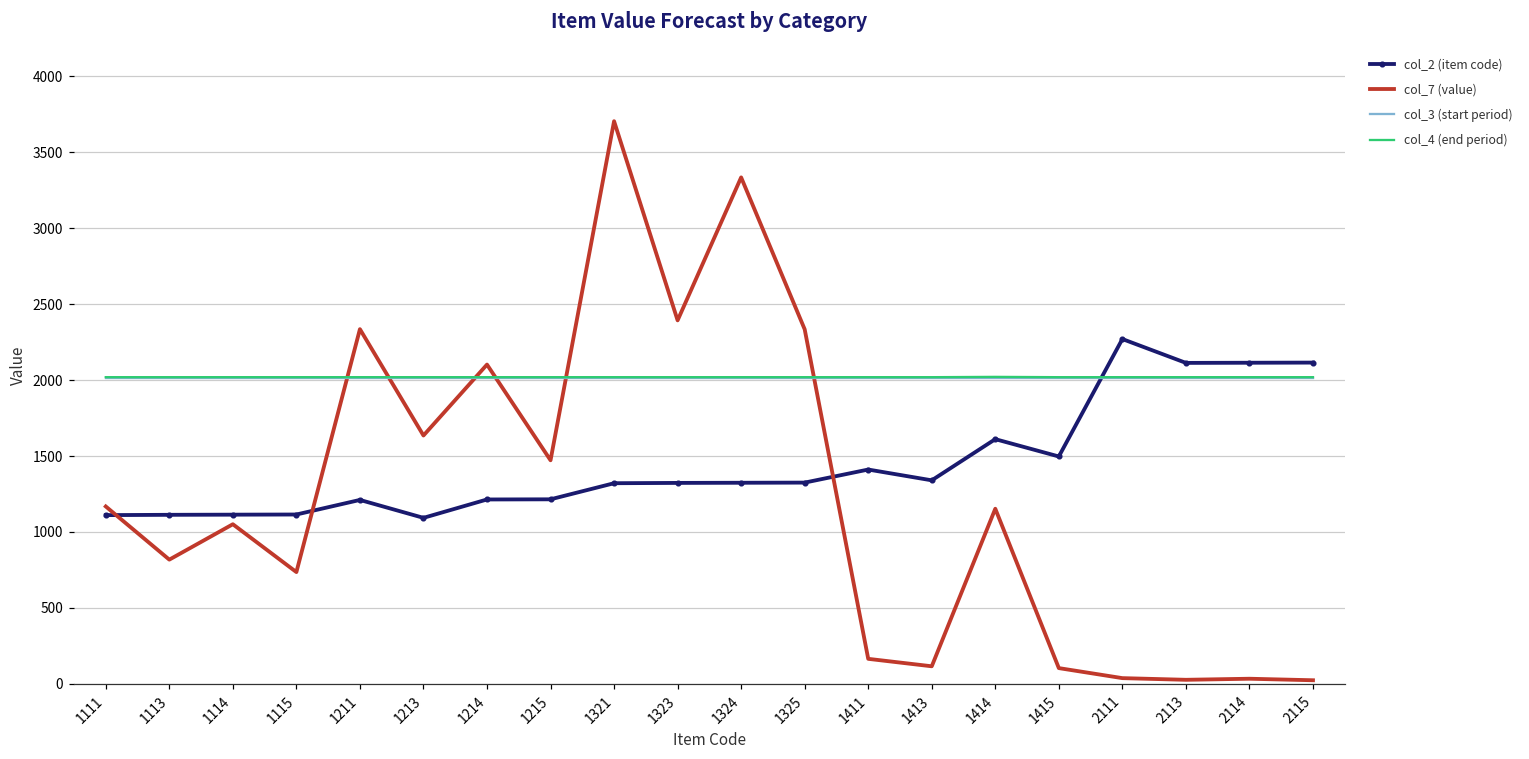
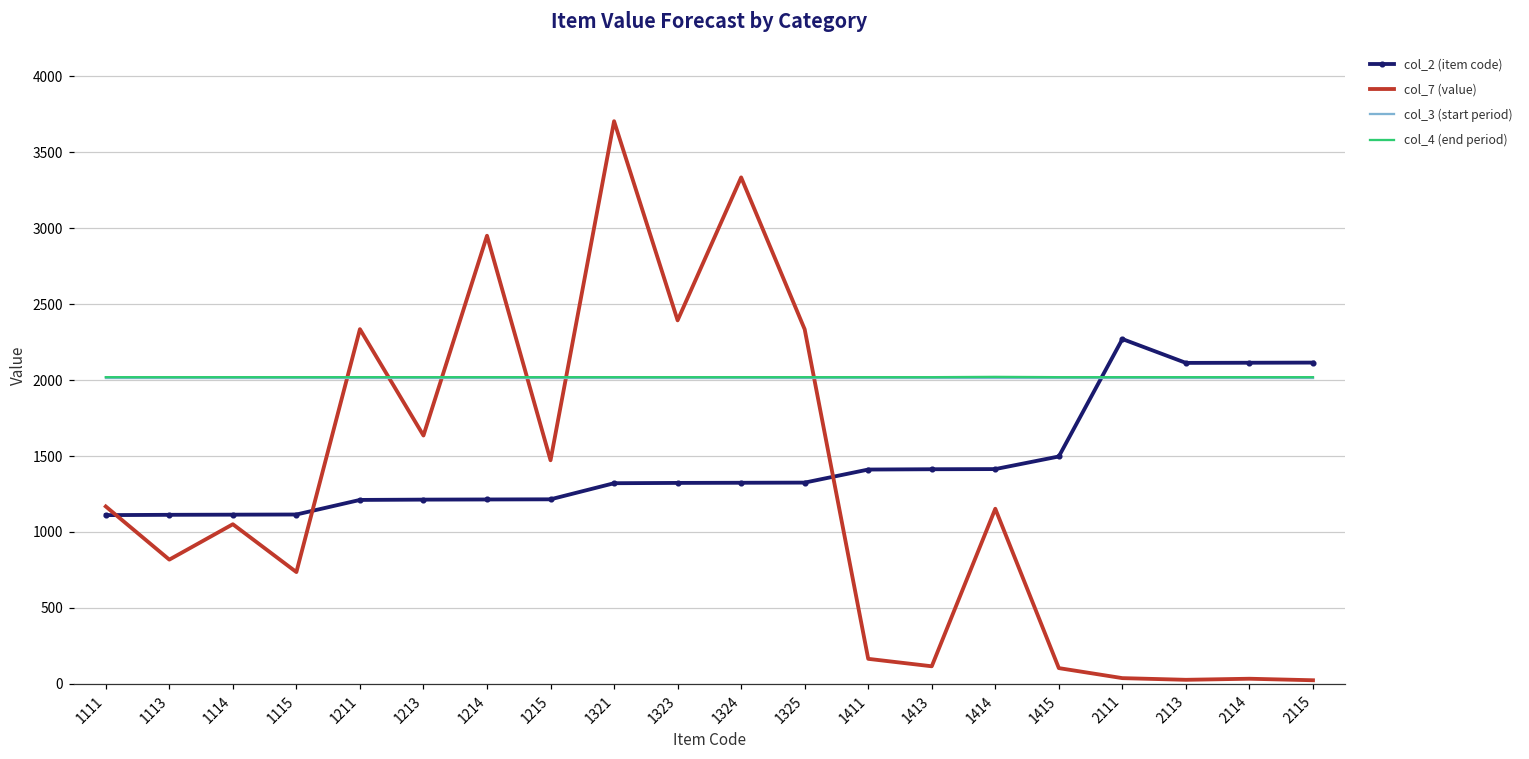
col_2 (item code), 1213: 1090 -> 1210
col_7 (value), 1214: 2100 -> 2950
col_2 (item code), 1413: 1340 -> 1410
col_2 (item code), 1414: 1610 -> 1410
